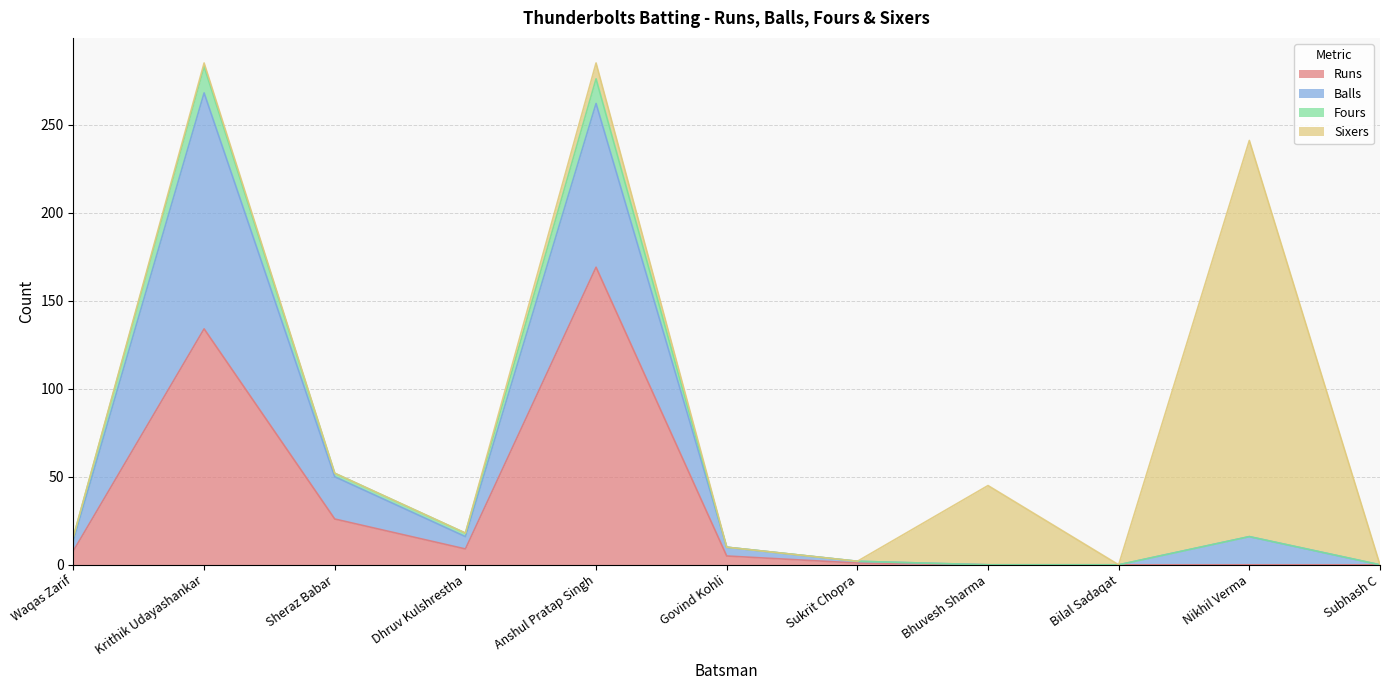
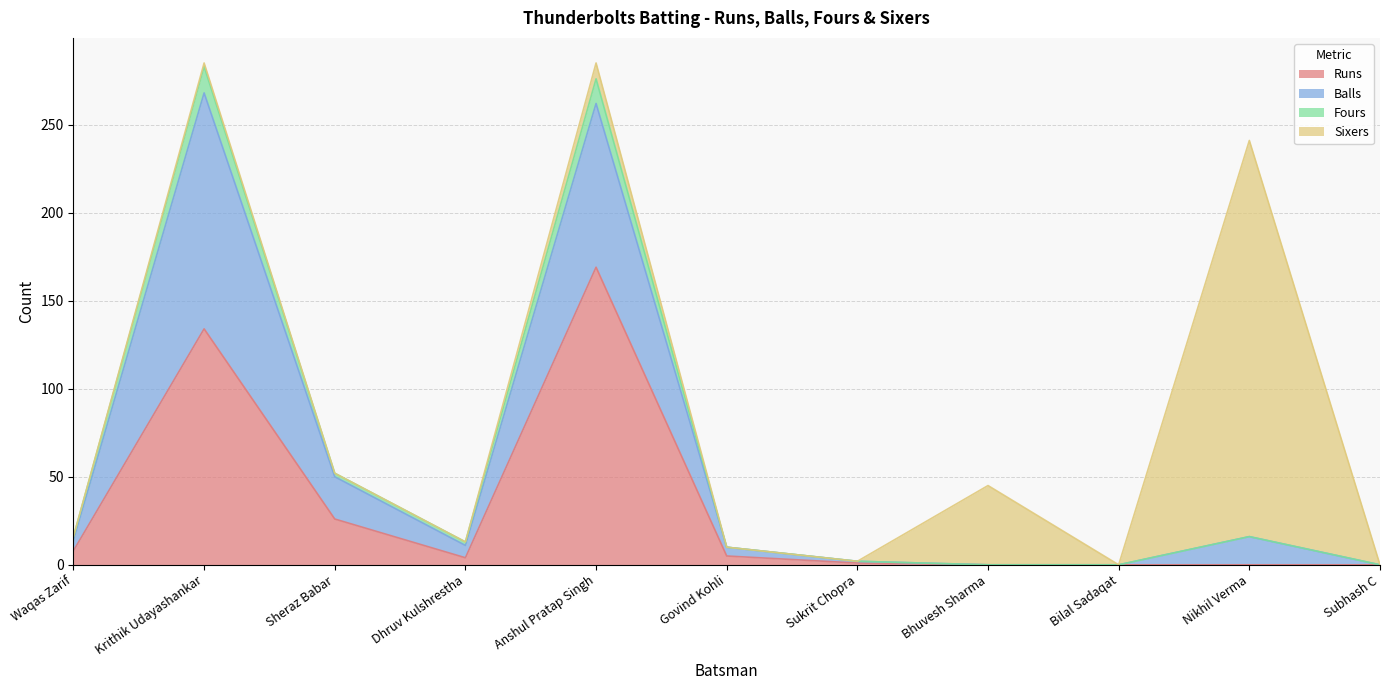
Runs, Dhruv Kulshrestha: 9 -> 4
